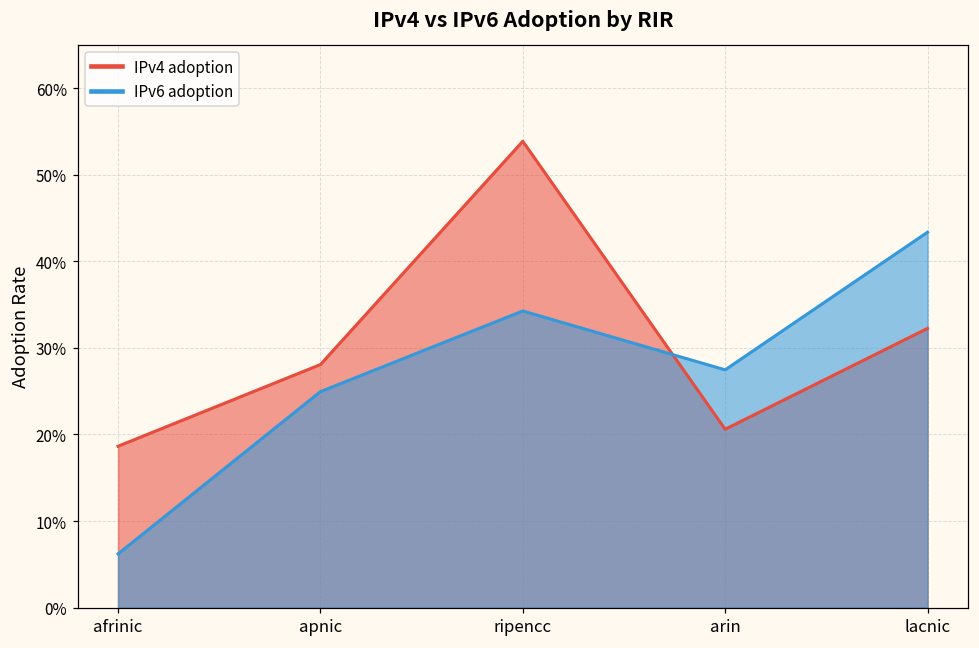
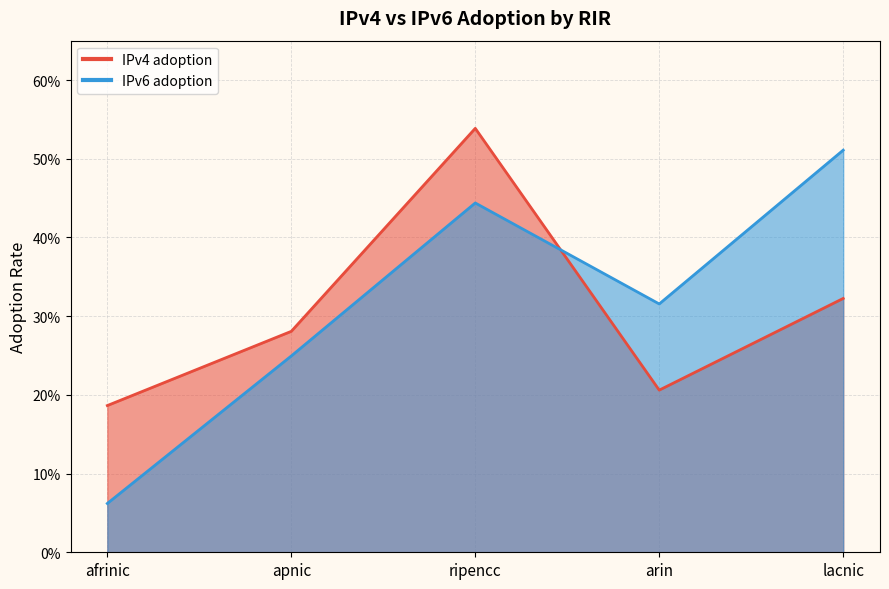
IPv6 adoption, ripencc: 34% -> 44%
IPv6 adoption, arin: 27% -> 32%
IPv6 adoption, lacnic: 43% -> 51%
